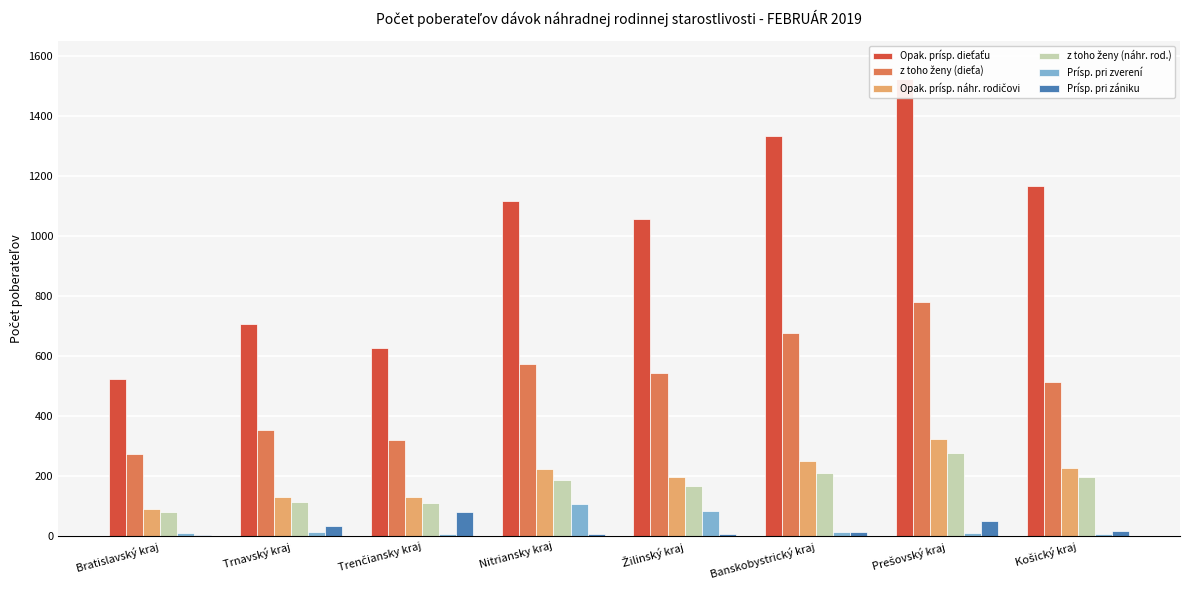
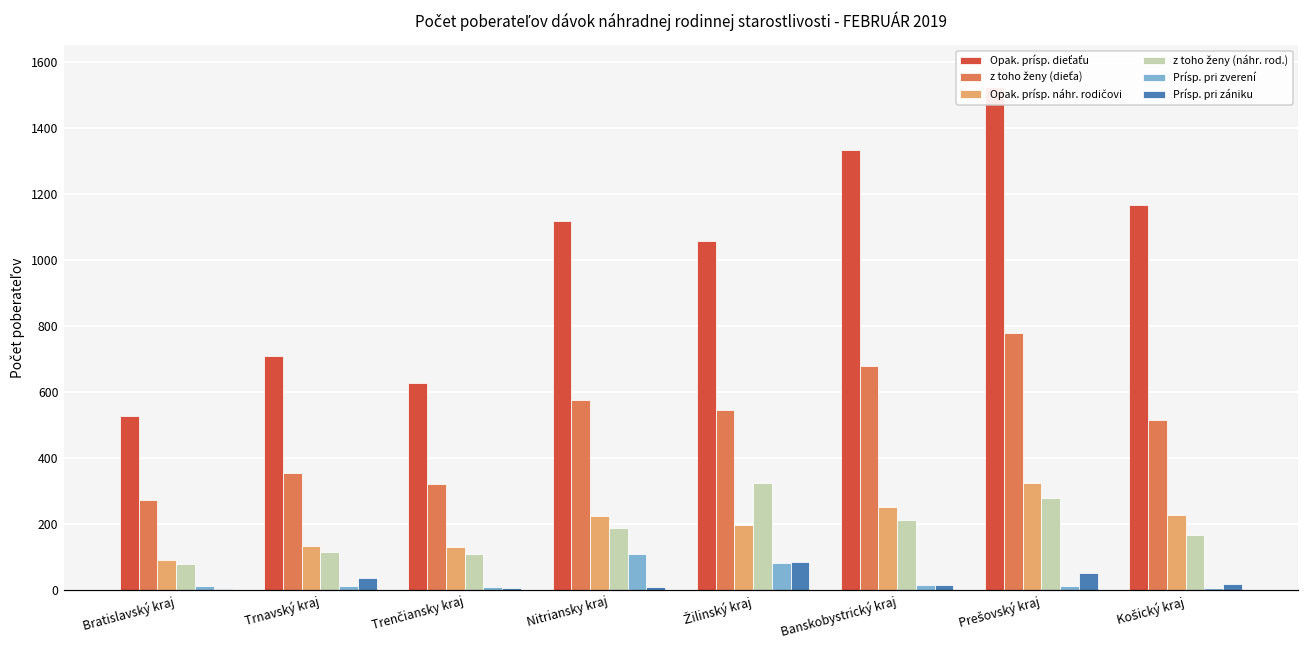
Prísp. pri zániku, Trenčiansky kraj: 80 -> 0
z toho ženy (náhr. rod.), Žilinský kraj: 170 -> 320
Prísp. pri zániku, Žilinský kraj: 10 -> 80
z toho ženy (náhr. rod.), Košický kraj: 200 -> 170
